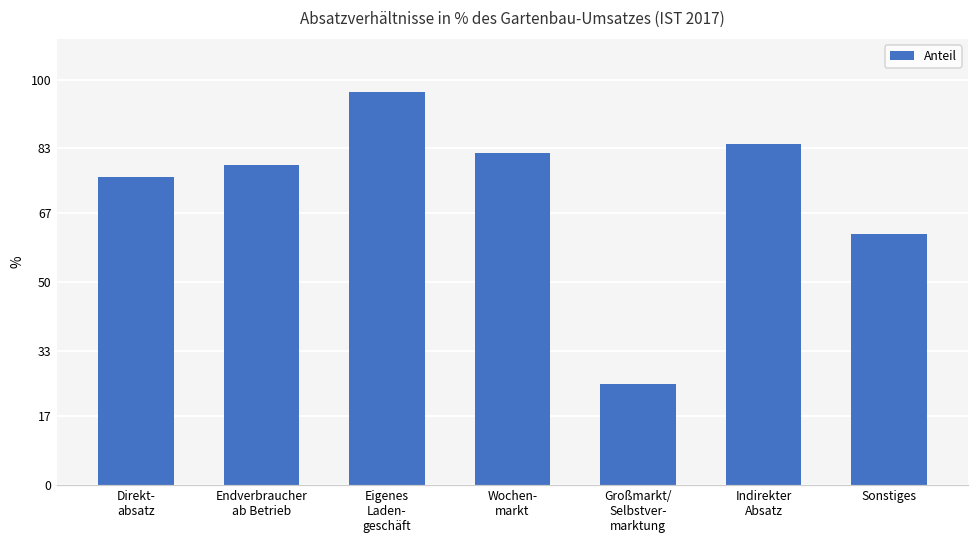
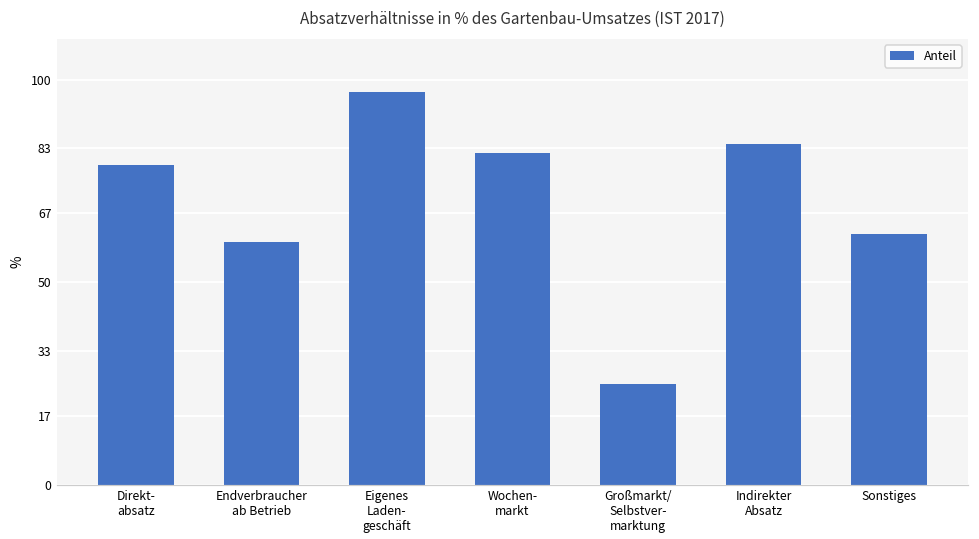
Direkt- absatz: 76 -> 79
Endverbraucher ab Betrieb: 79 -> 60
